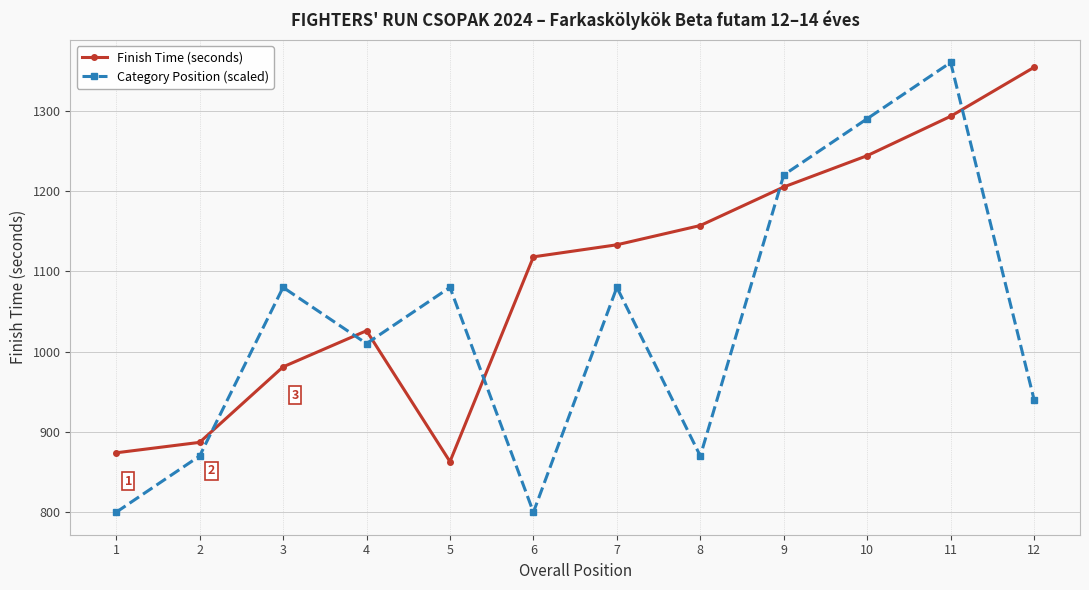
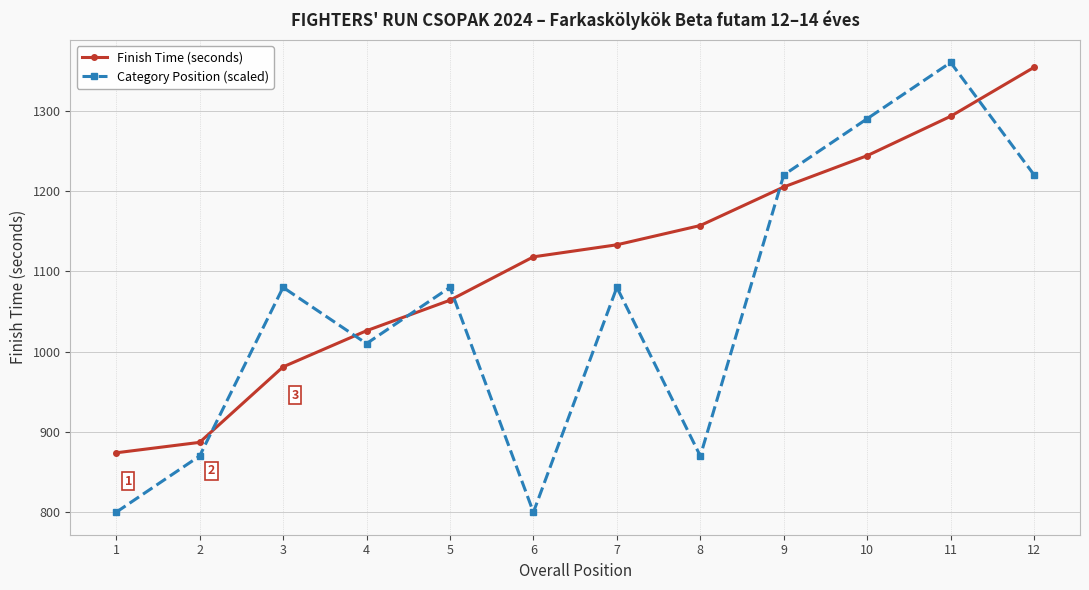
Finish Time (seconds), 5: 860 -> 1060
Category Position (scaled), 12: 940 -> 1220
